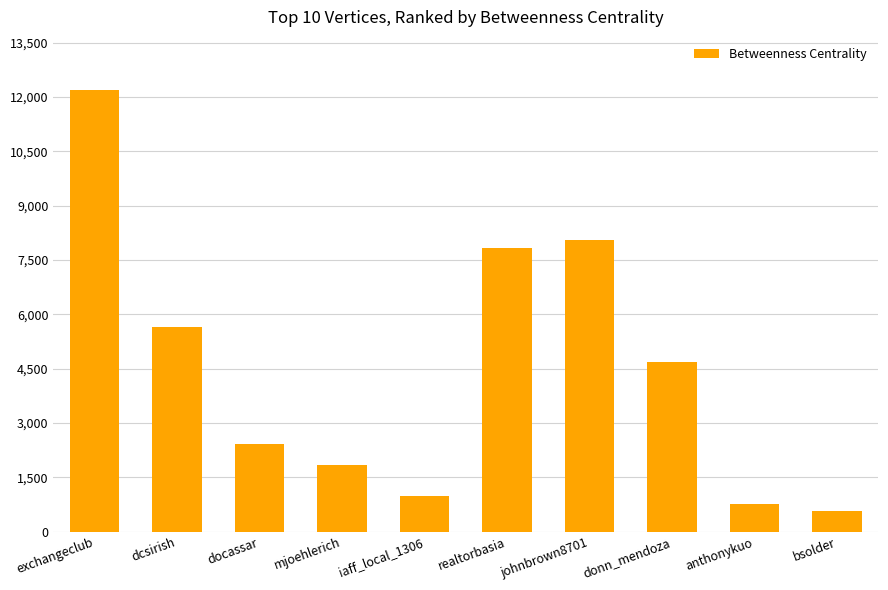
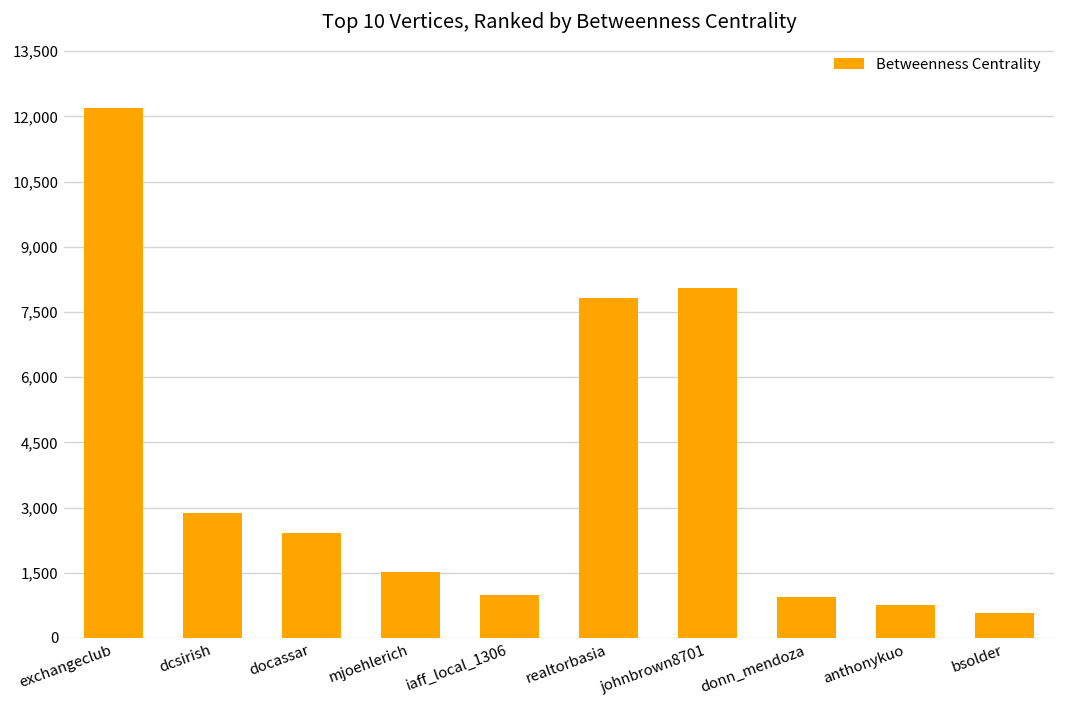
dcsirish: 5,600 -> 2,900
mjoehlerich: 1,800 -> 1,500
donn_mendoza: 4,700 -> 900
